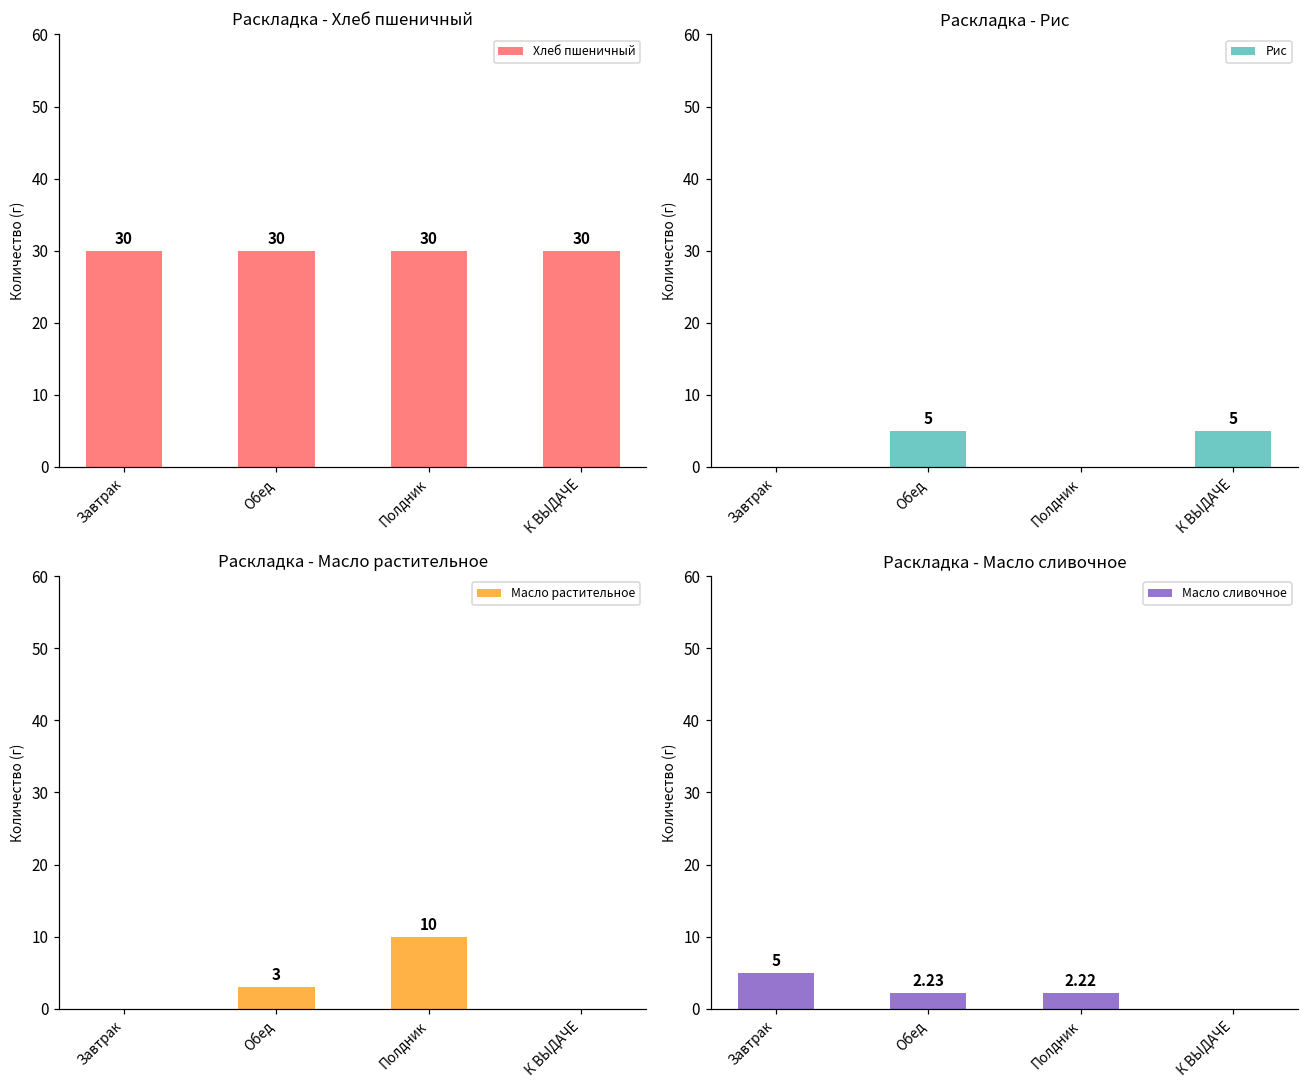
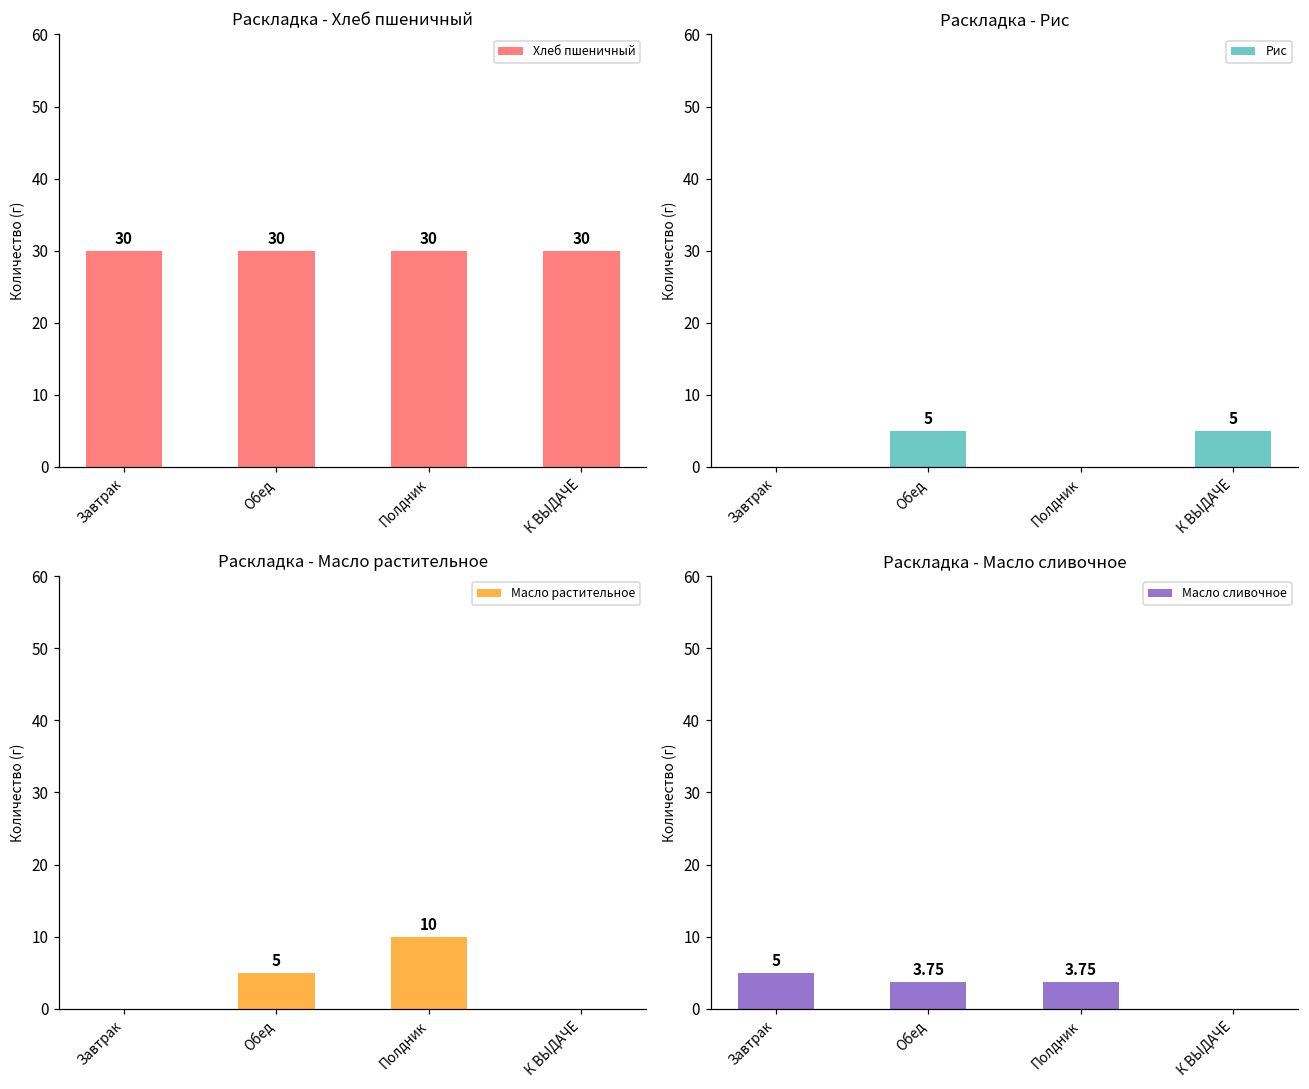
Раскладка - Масло растительное, Обед: 3 -> 5
Раскладка - Масло сливочное, Обед: 2.23 -> 3.75
Раскладка - Масло сливочное, Полдник: 2.22 -> 3.75
